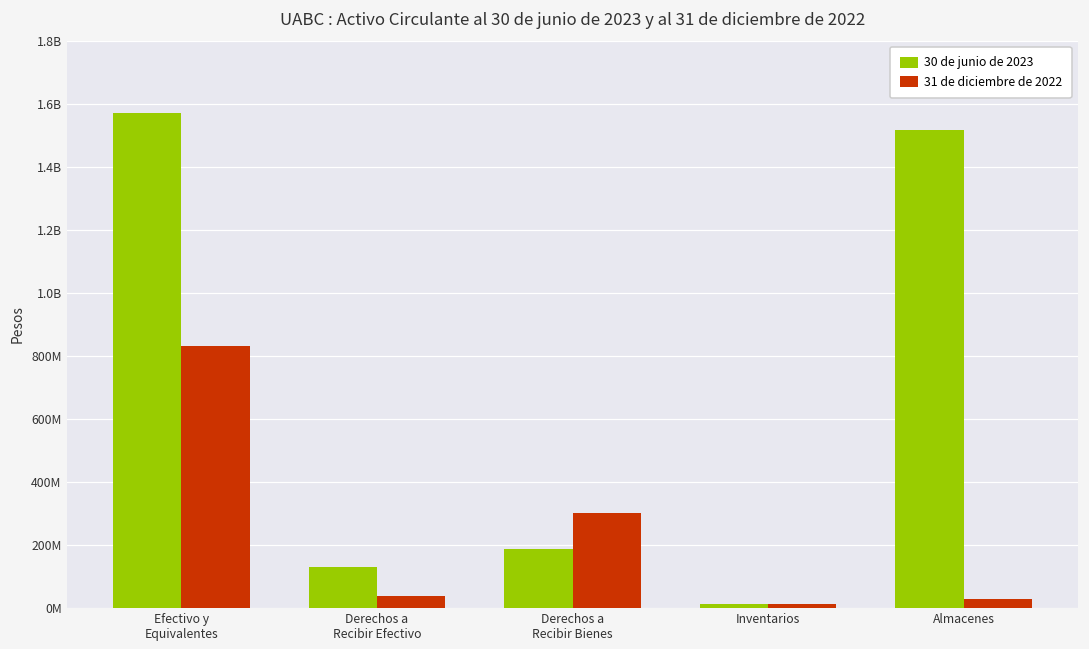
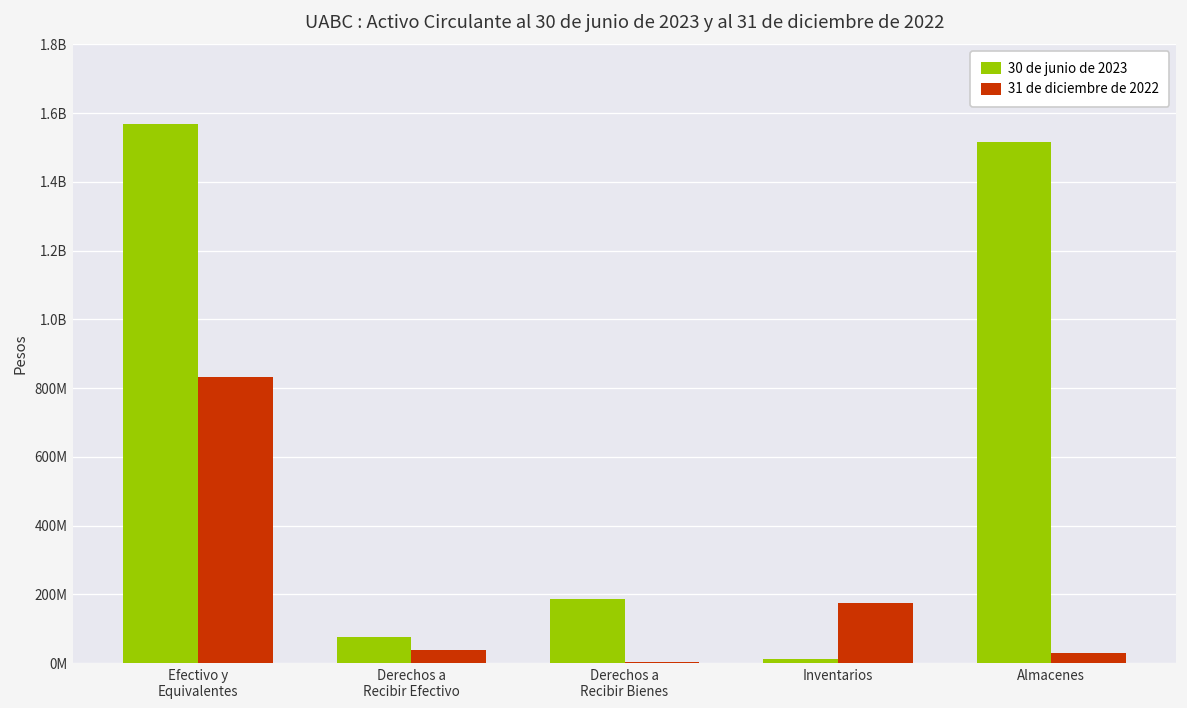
30 de junio de 2023, Derechos a Recibir Efectivo: 130000000 -> 80000000
31 de diciembre de 2022, Derechos a Recibir Bienes: 300000000 -> 0
31 de diciembre de 2022, Inventarios: 10000000 -> 180000000
